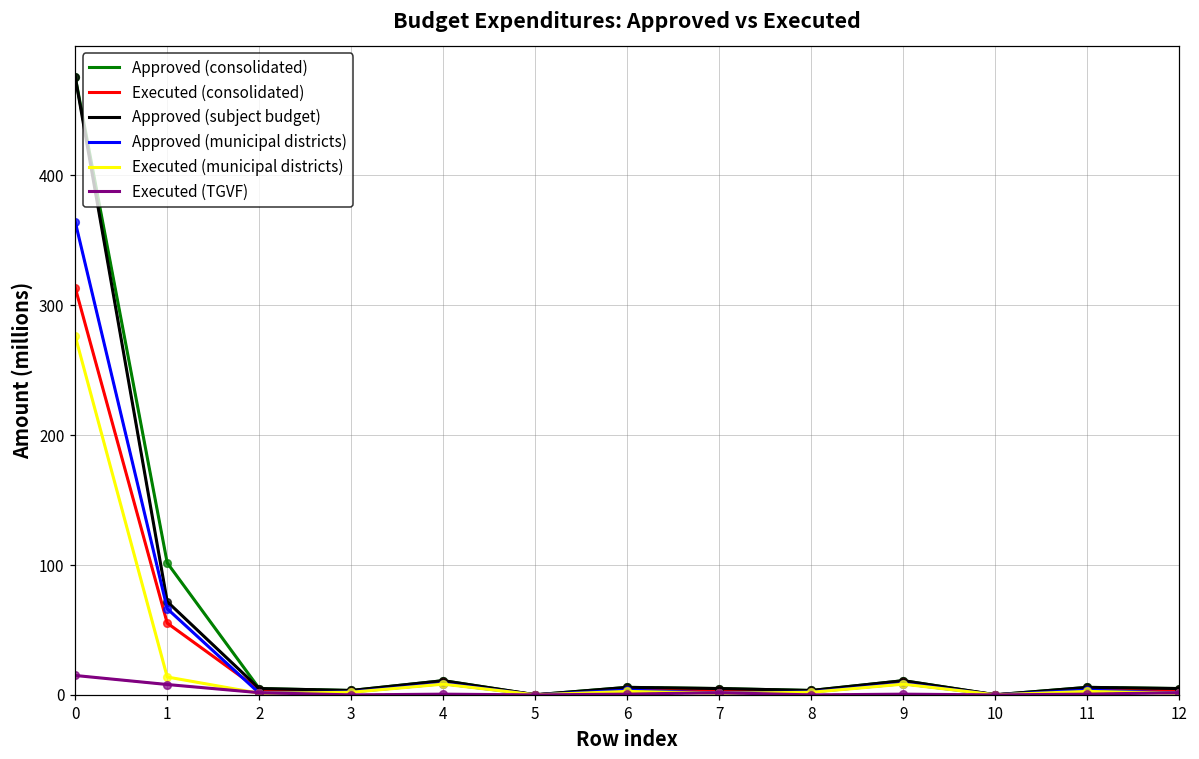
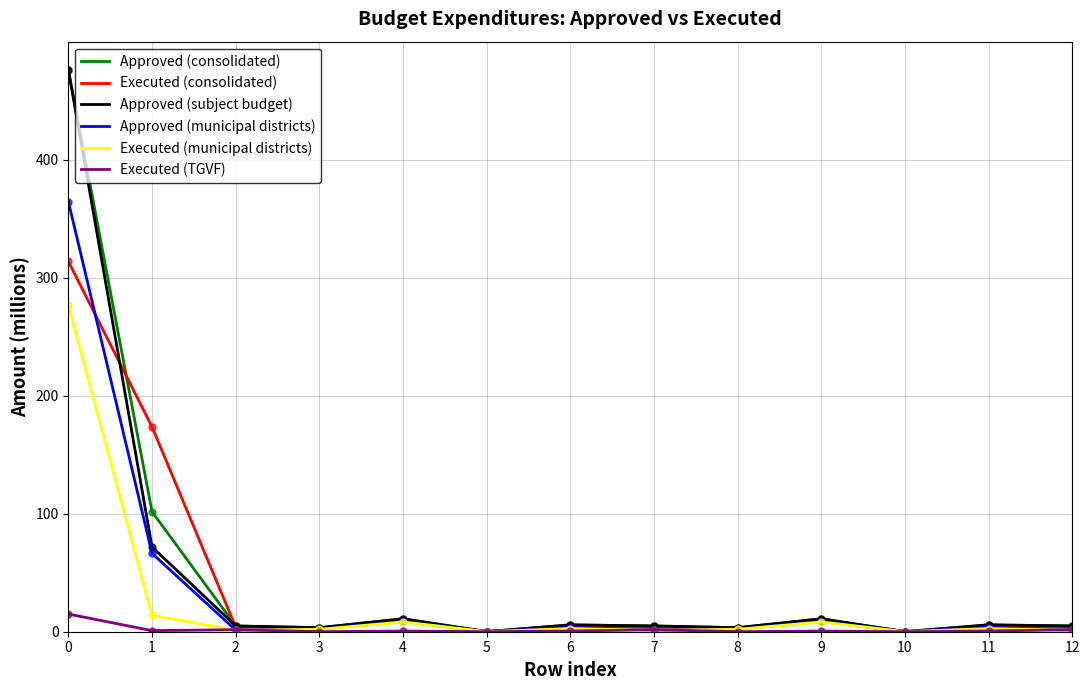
Executed (consolidated), 1: 55 -> 174
Executed (TGVF), 1: 8 -> 1
